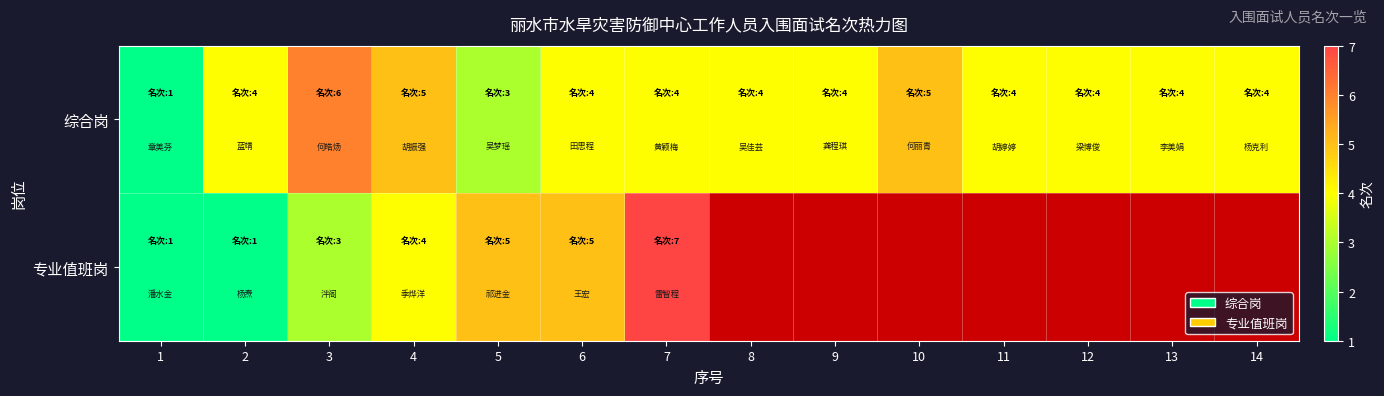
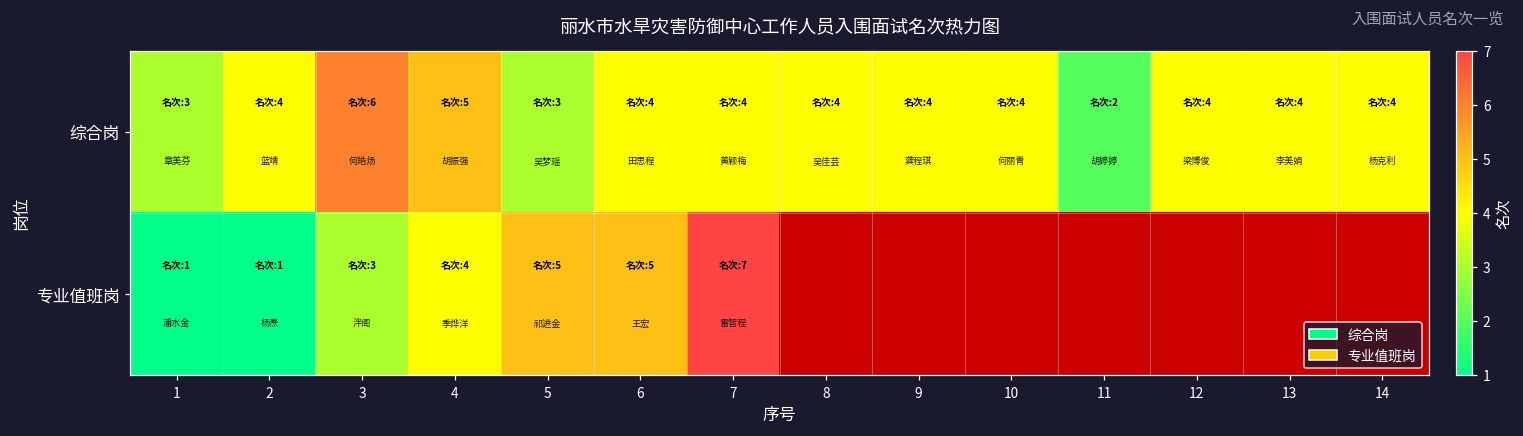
综合岗, 1: 1 -> 3
综合岗, 10: 5 -> 4
综合岗, 11: 4 -> 2
